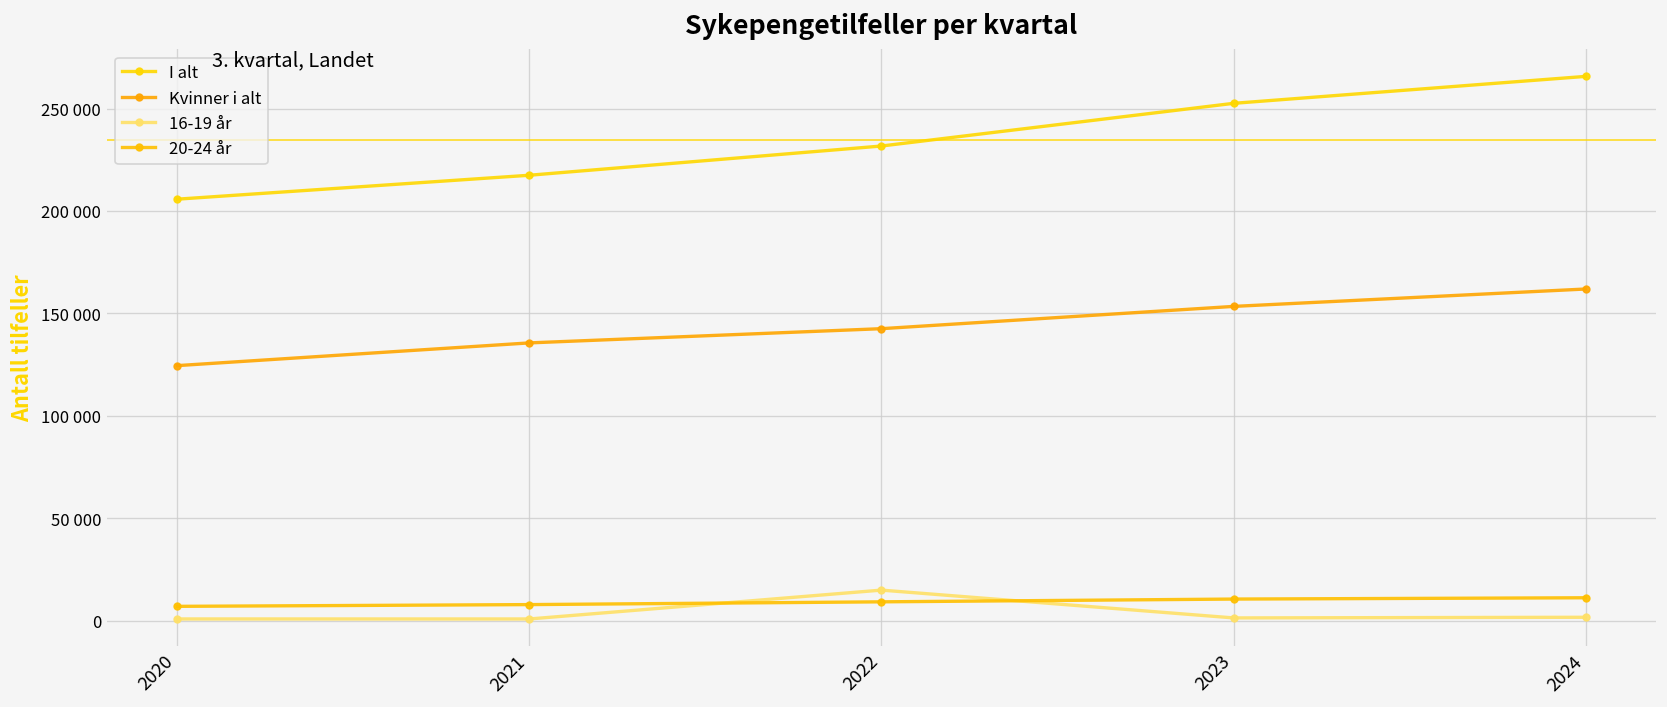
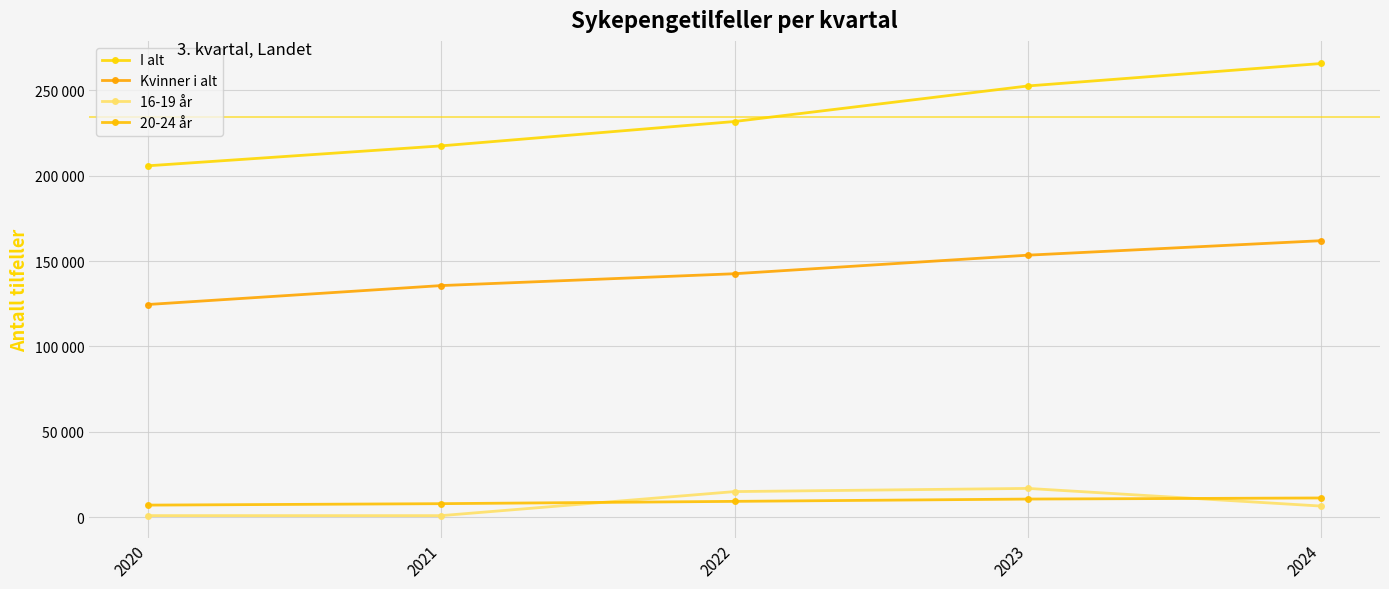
16-19 år, 2023: 1000 -> 17000
16-19 år, 2024: 2000 -> 6000
